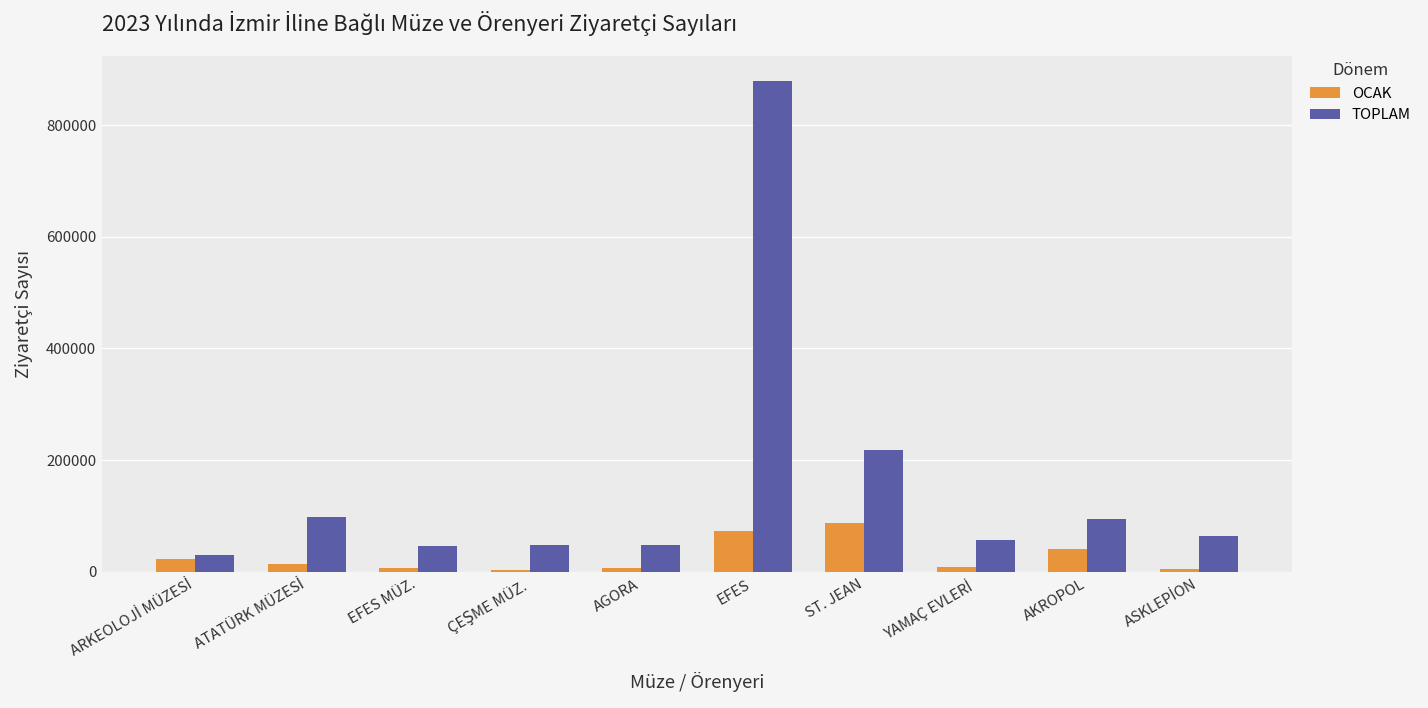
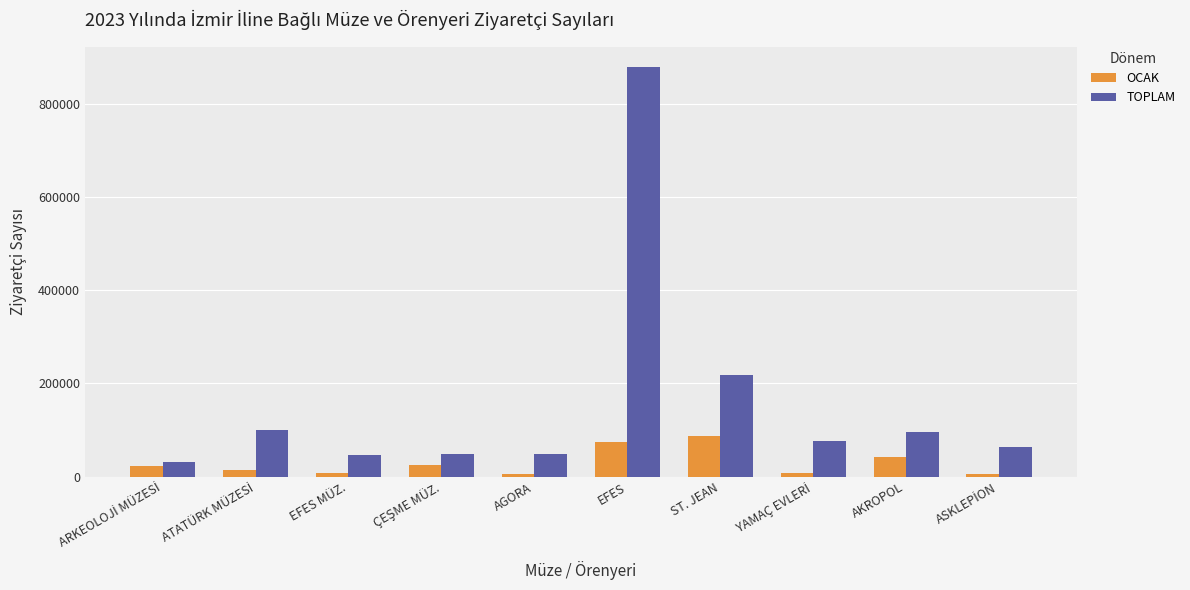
OCAK, ÇEŞME MÜZ.: 0 -> 20000
TOPLAM, YAMAÇ EVLERİ: 60000 -> 80000
